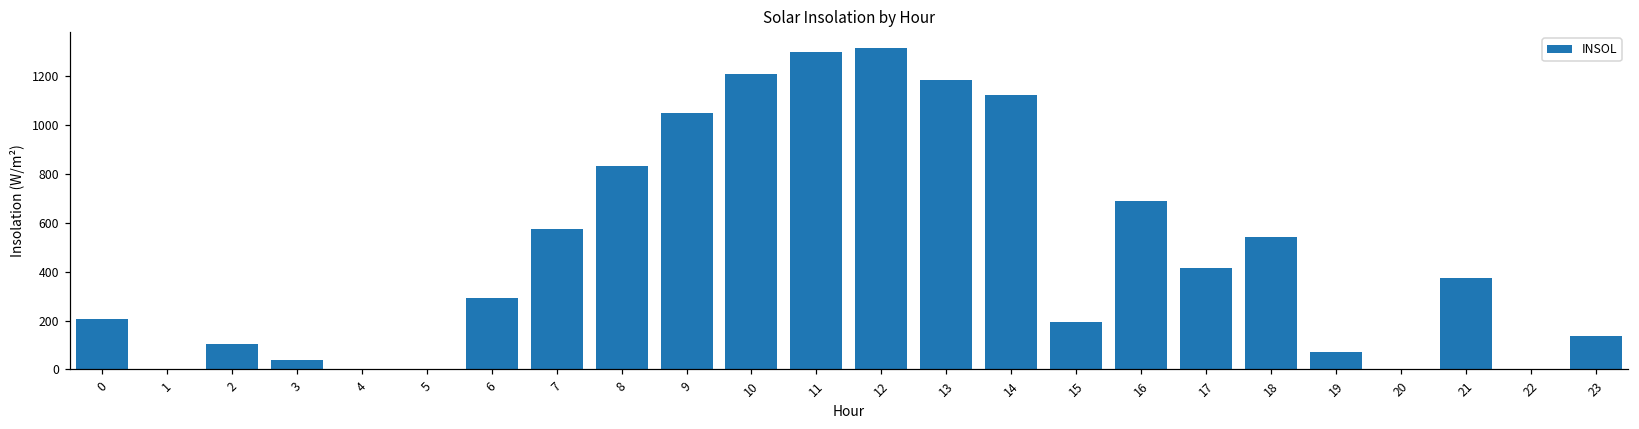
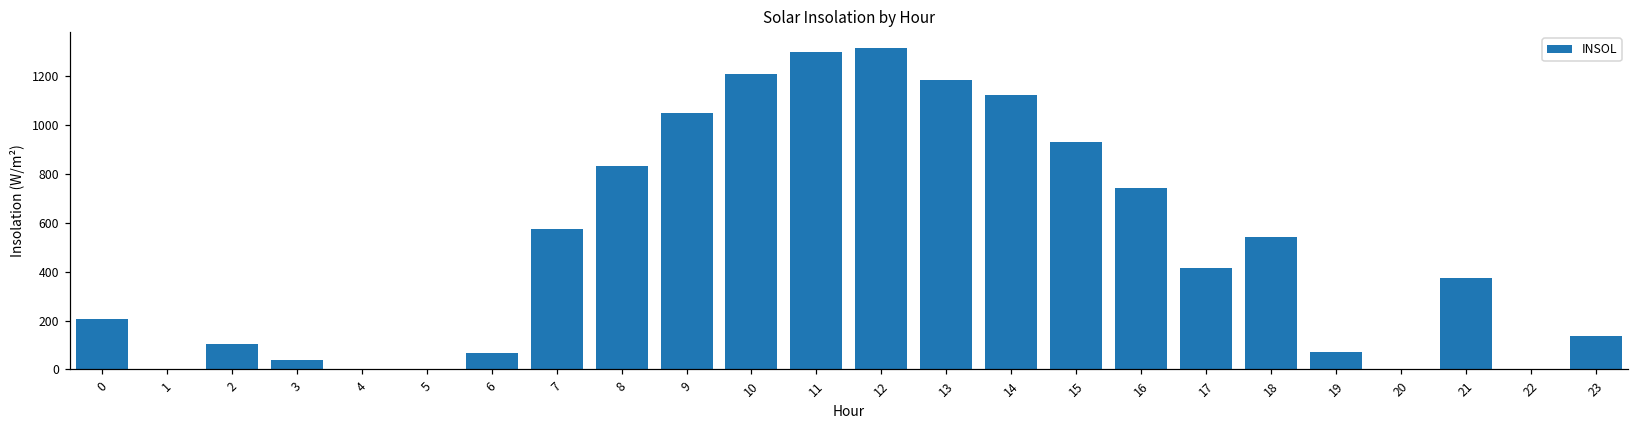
6: 290 -> 70
15: 200 -> 930
16: 690 -> 740
